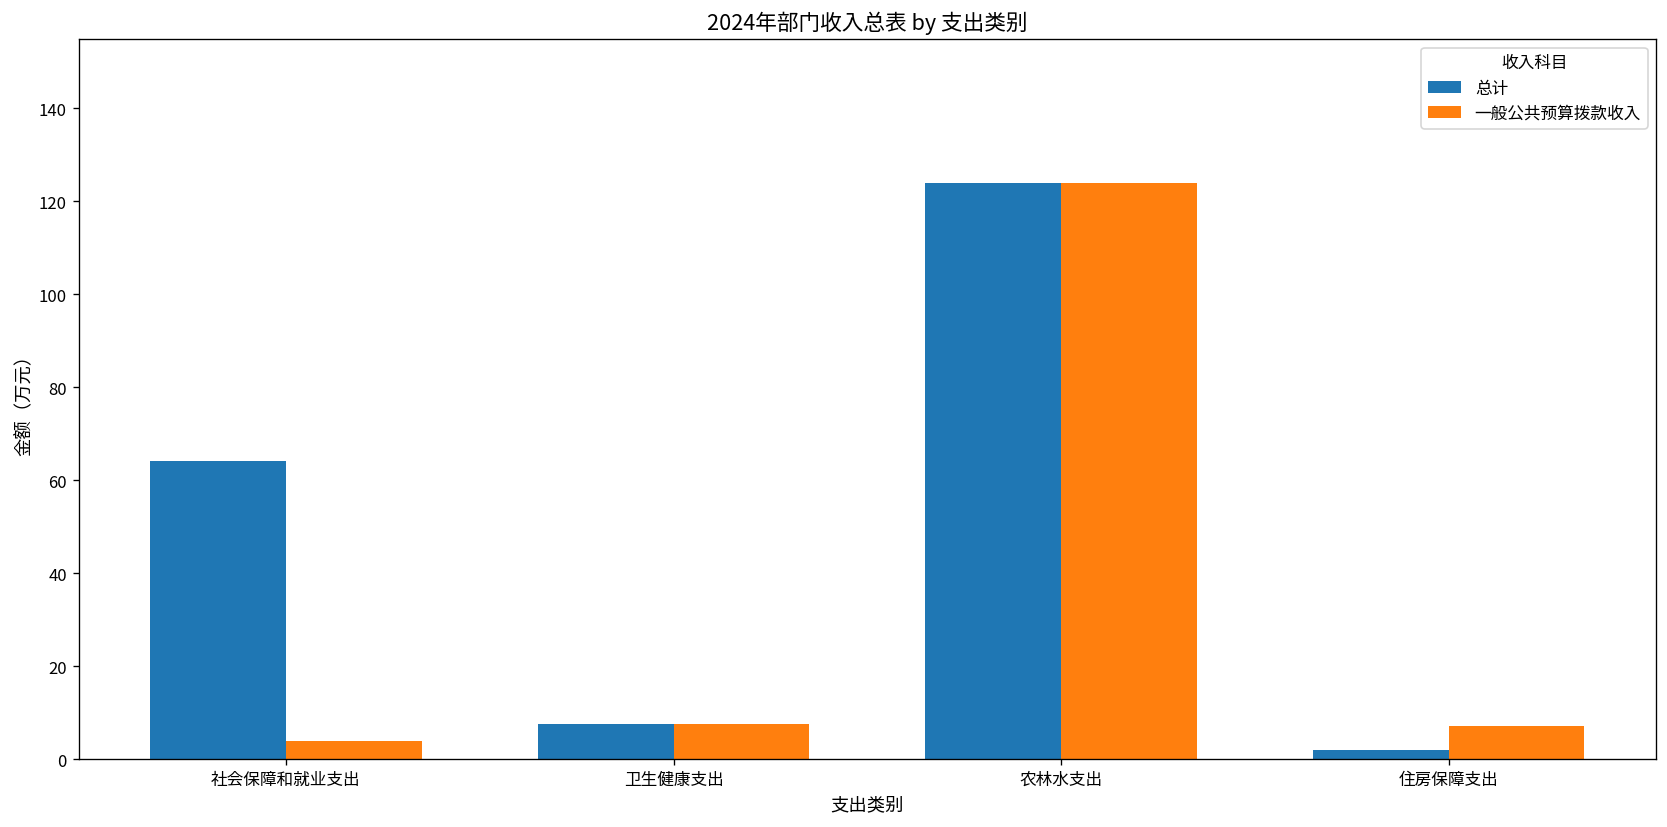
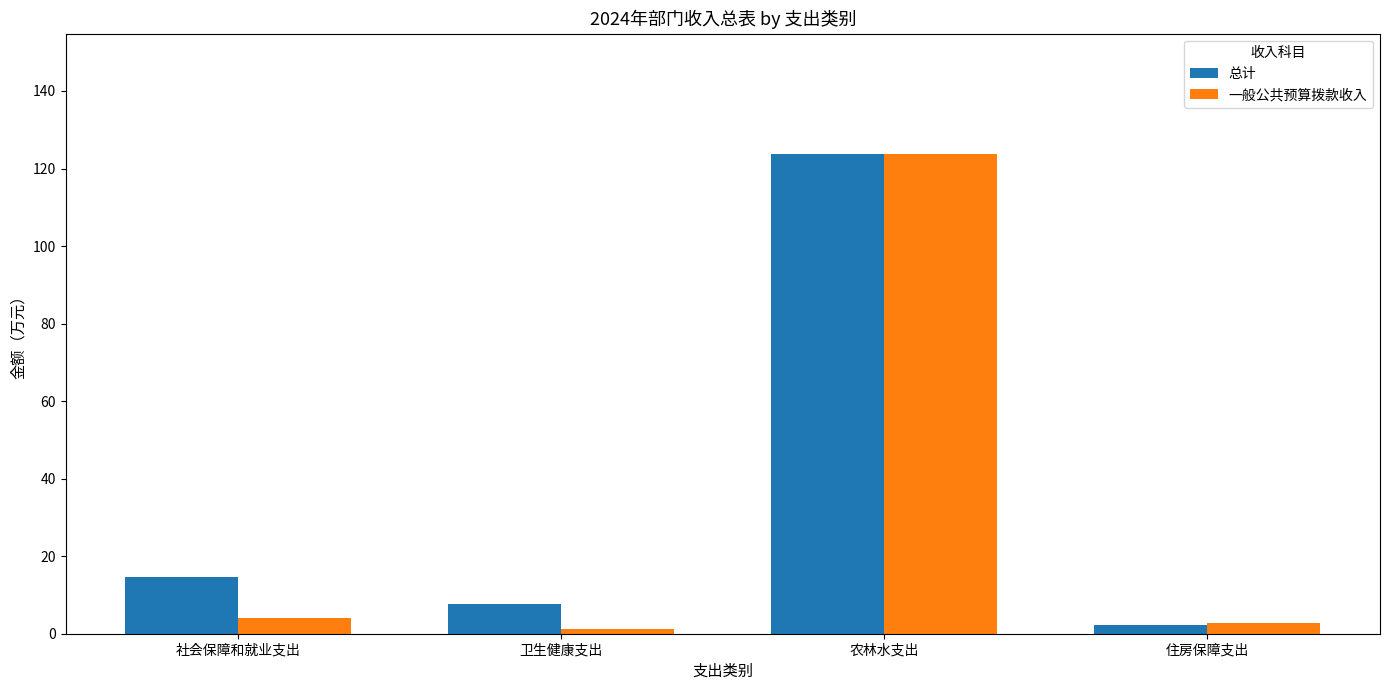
总计, 社会保障和就业支出: 64 -> 15
一般公共预算拨款收入, 卫生健康支出: 8 -> 1
一般公共预算拨款收入, 住房保障支出: 7 -> 3
